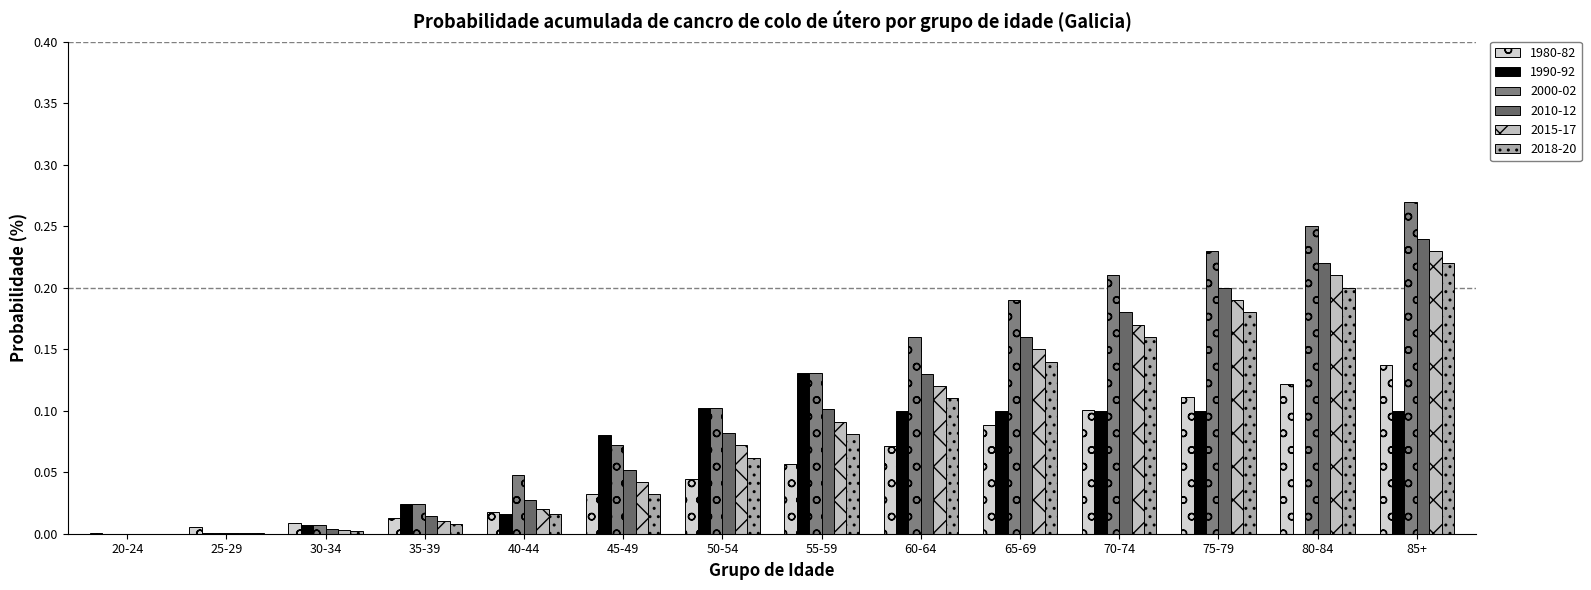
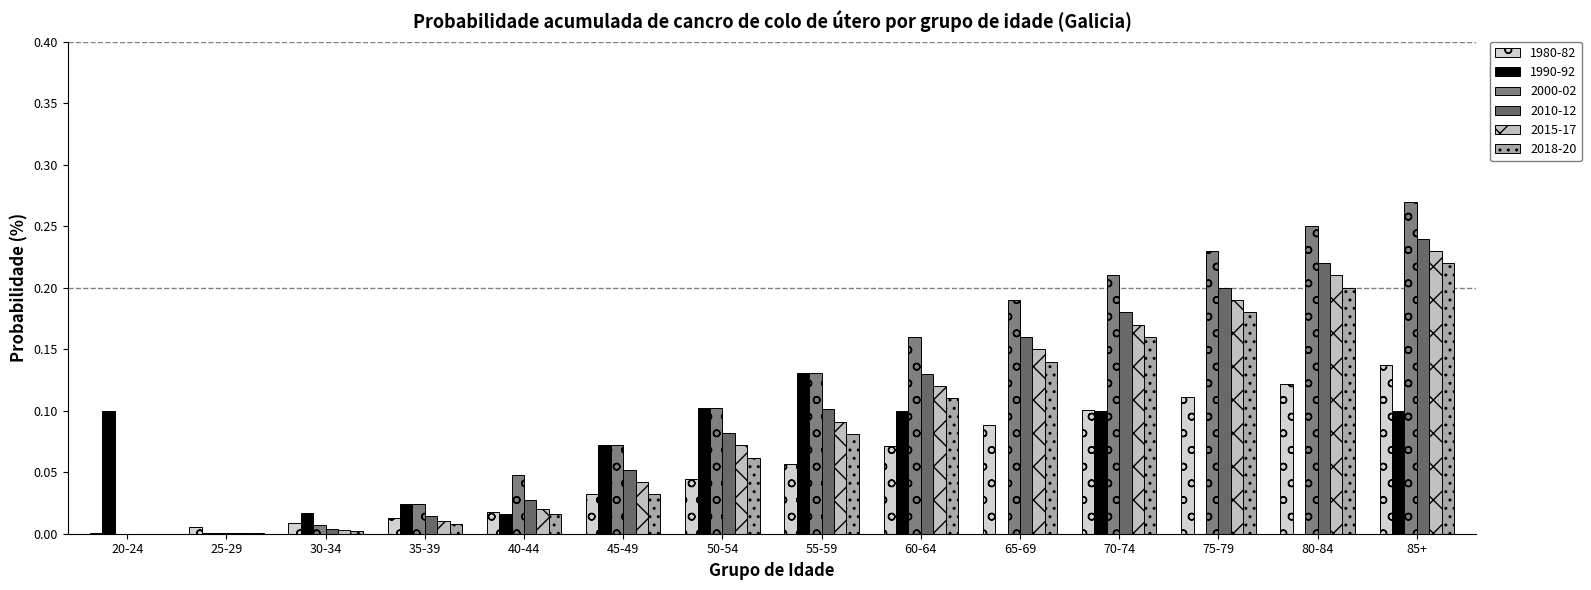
1990-92, 20-24: 0.0 -> 0.1
1990-92, 30-34: 0.007 -> 0.017
1990-92, 45-49: 0.080 -> 0.072
1990-92, 65-69: 0.1 -> 0.0
1990-92, 75-79: 0.1 -> 0.0
